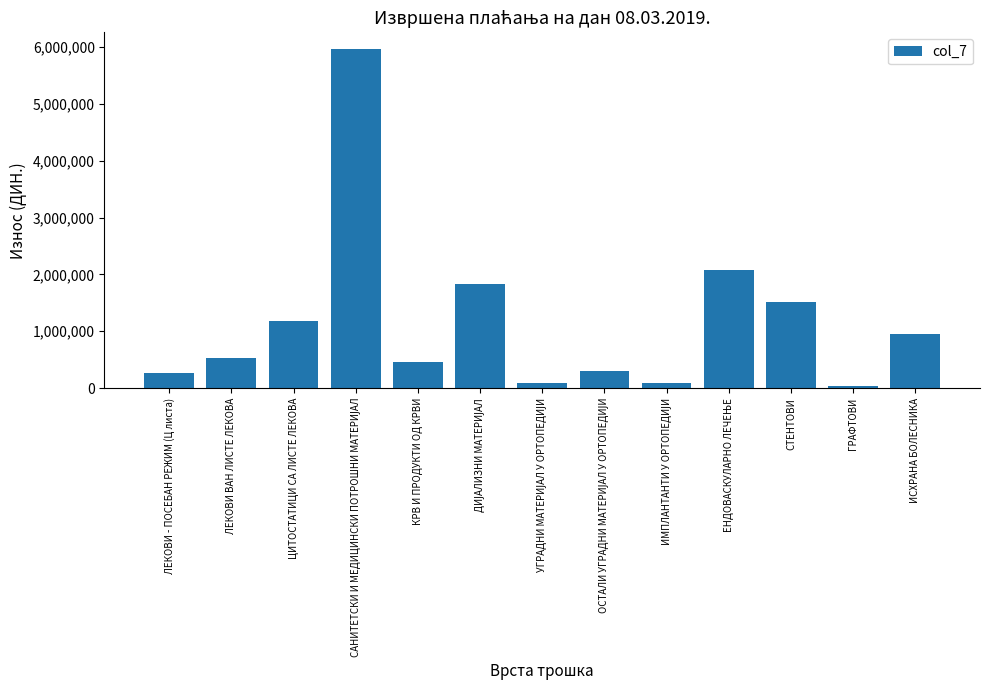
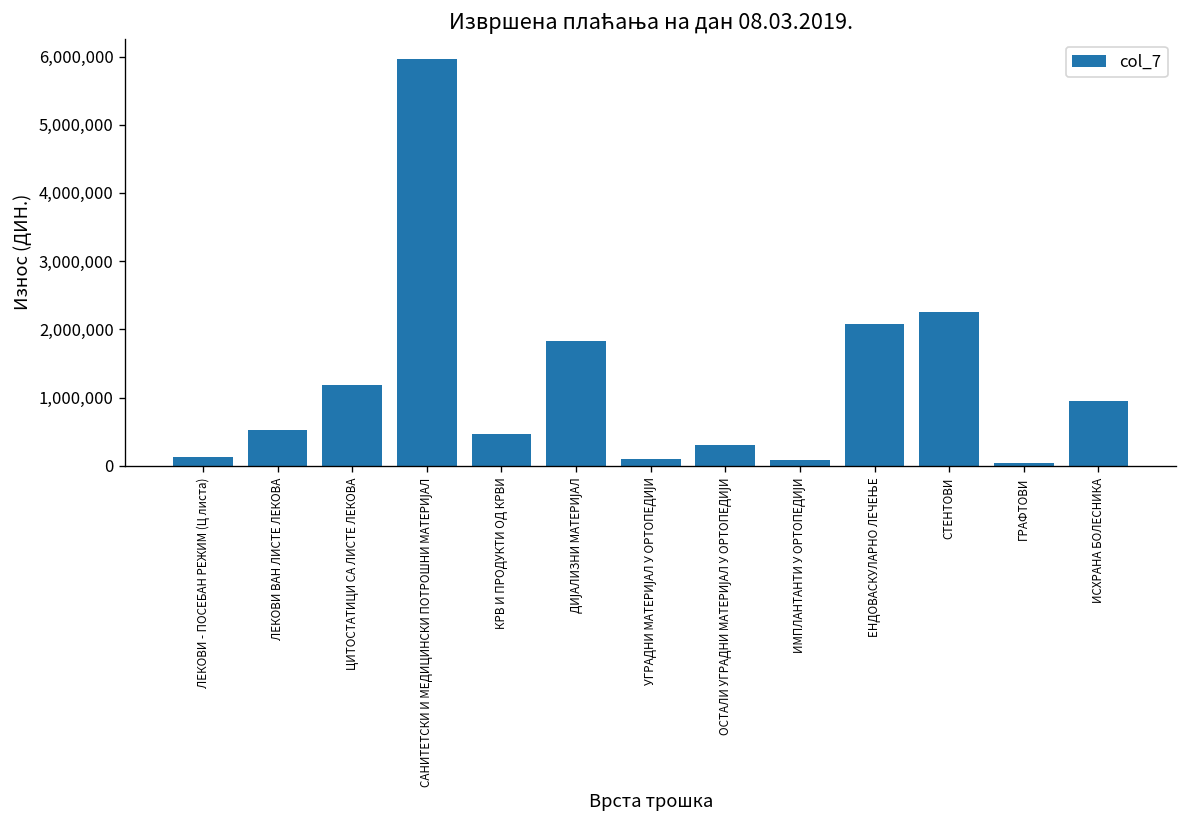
ЛЕКОВИ - ПОСЕБАН РЕЖИМ (Ц листа): 300,000 -> 100,000
СТЕНТОВИ: 1,500,000 -> 2,300,000
